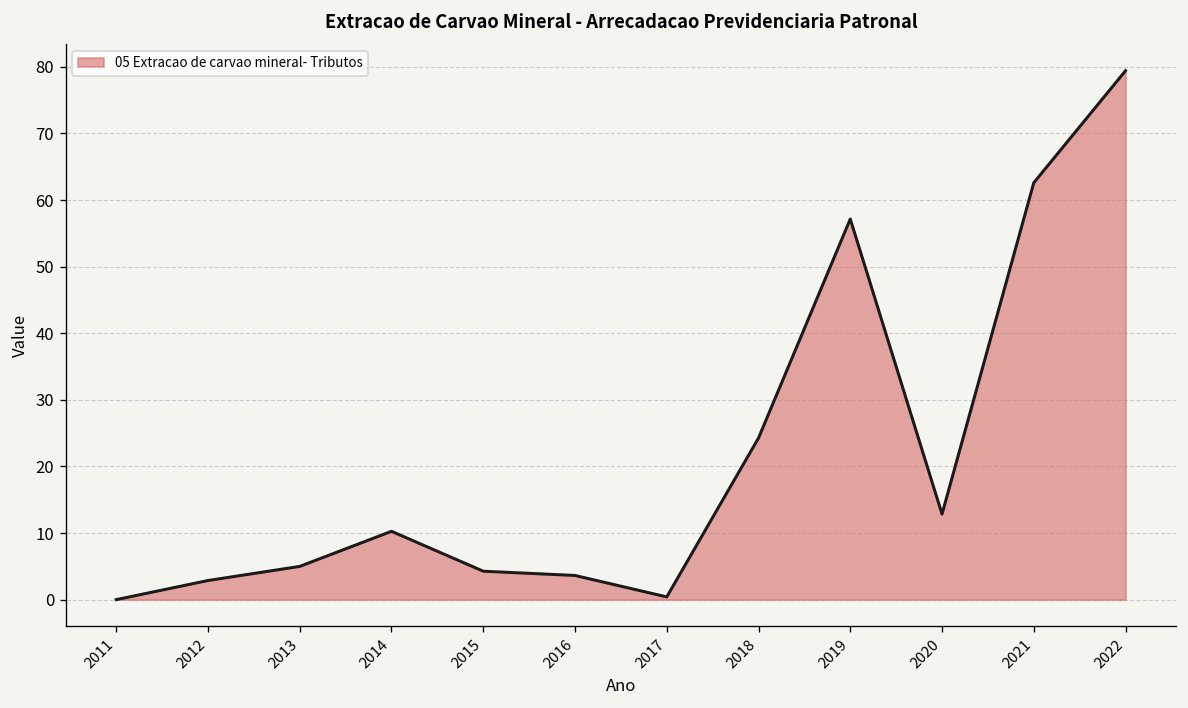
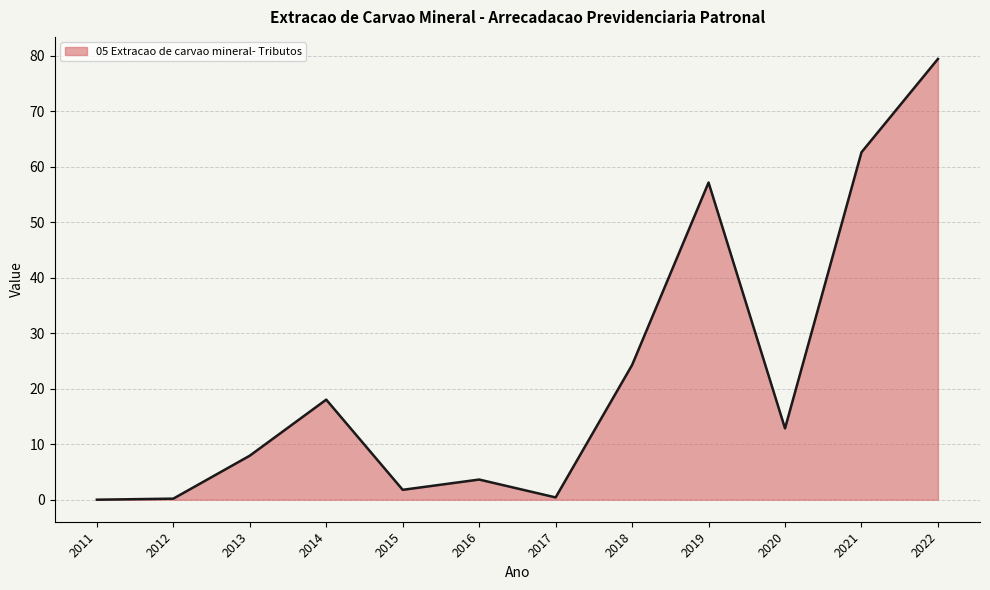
2012: 3 -> 0
2013: 5 -> 8
2014: 10 -> 18
2015: 4 -> 2
